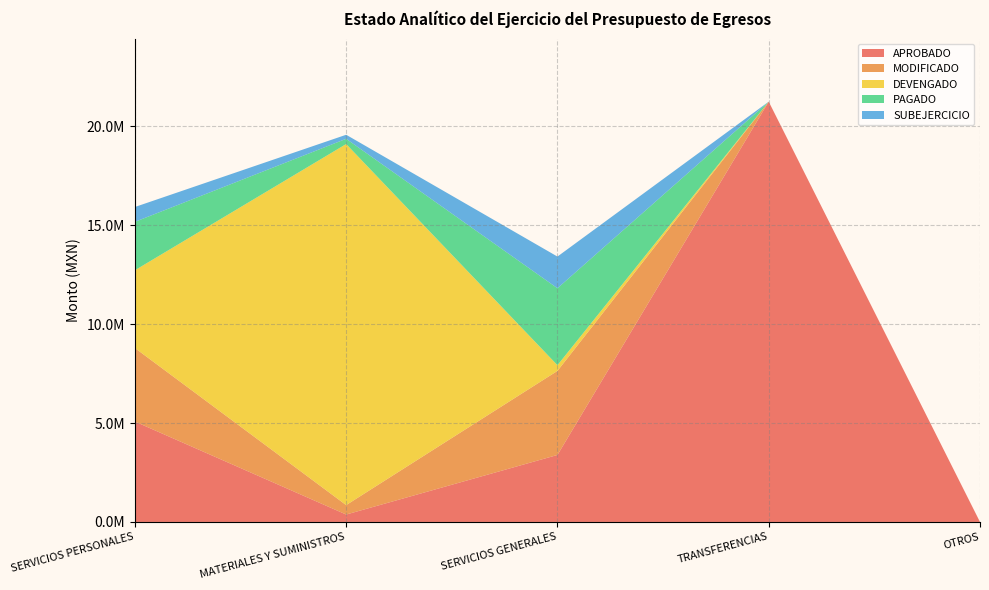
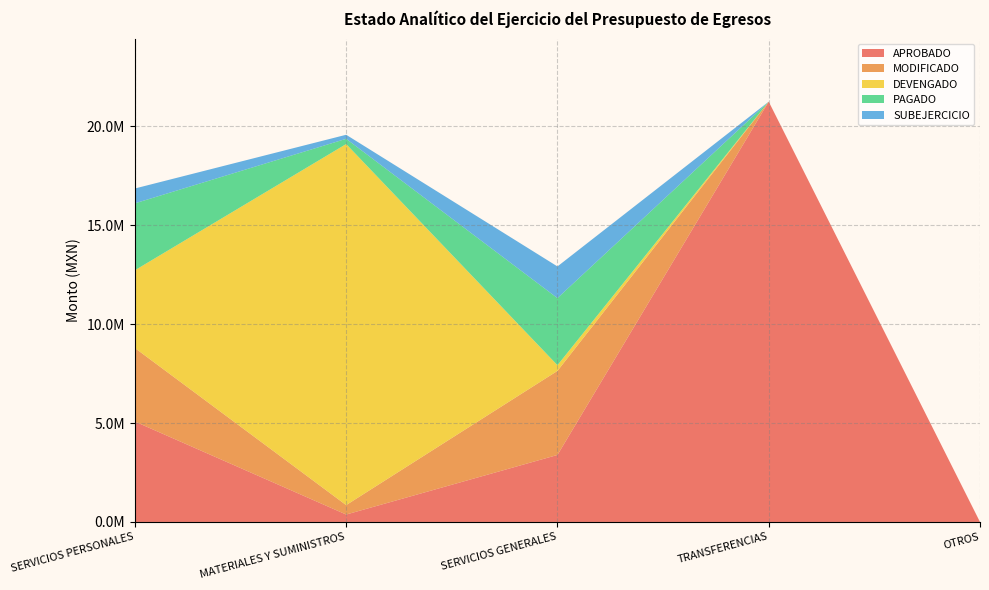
PAGADO, SERVICIOS PERSONALES: 2400000 -> 3400000
PAGADO, SERVICIOS GENERALES: 3900000 -> 3400000
